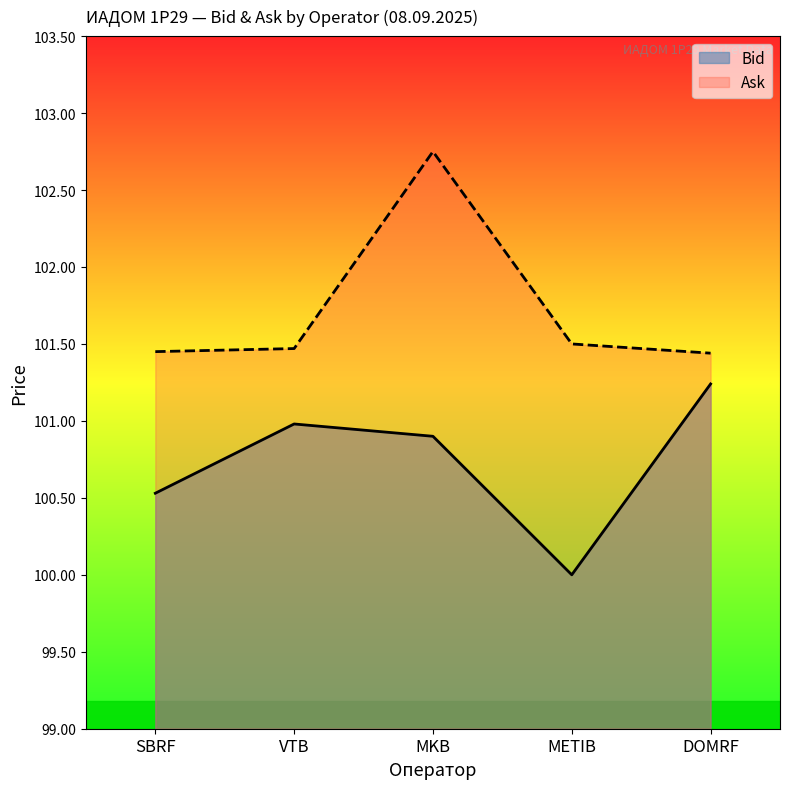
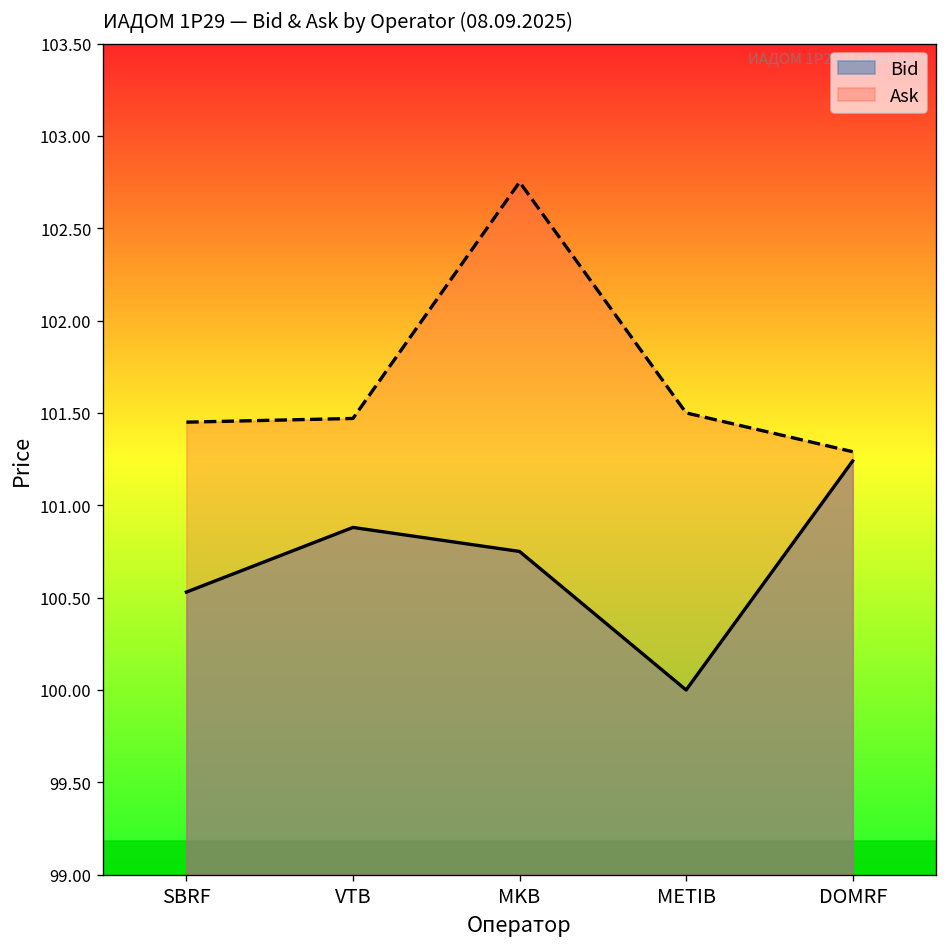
Bid, VTB: 100.98 -> 100.88
Bid, MKB: 100.90 -> 100.75
Ask, DOMRF: 101.44 -> 101.29
